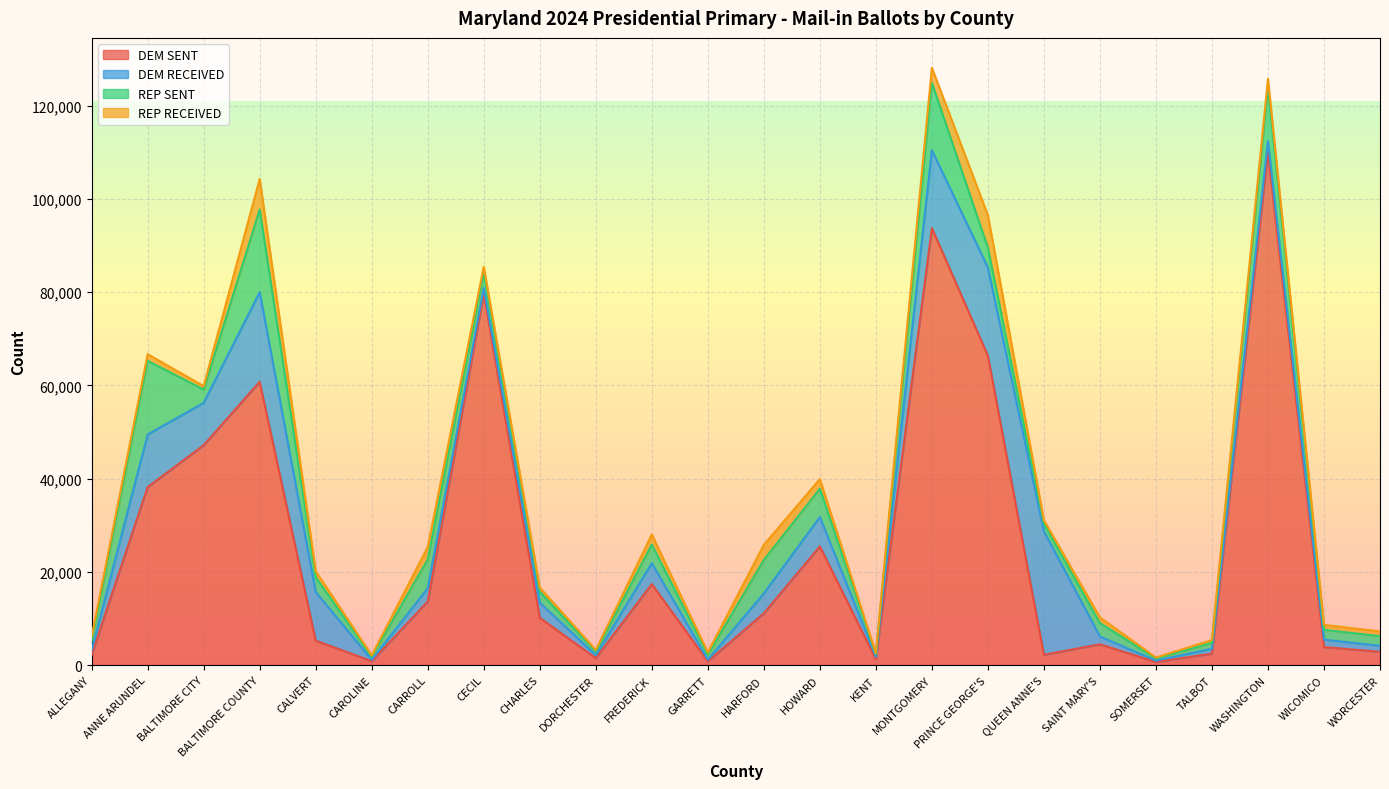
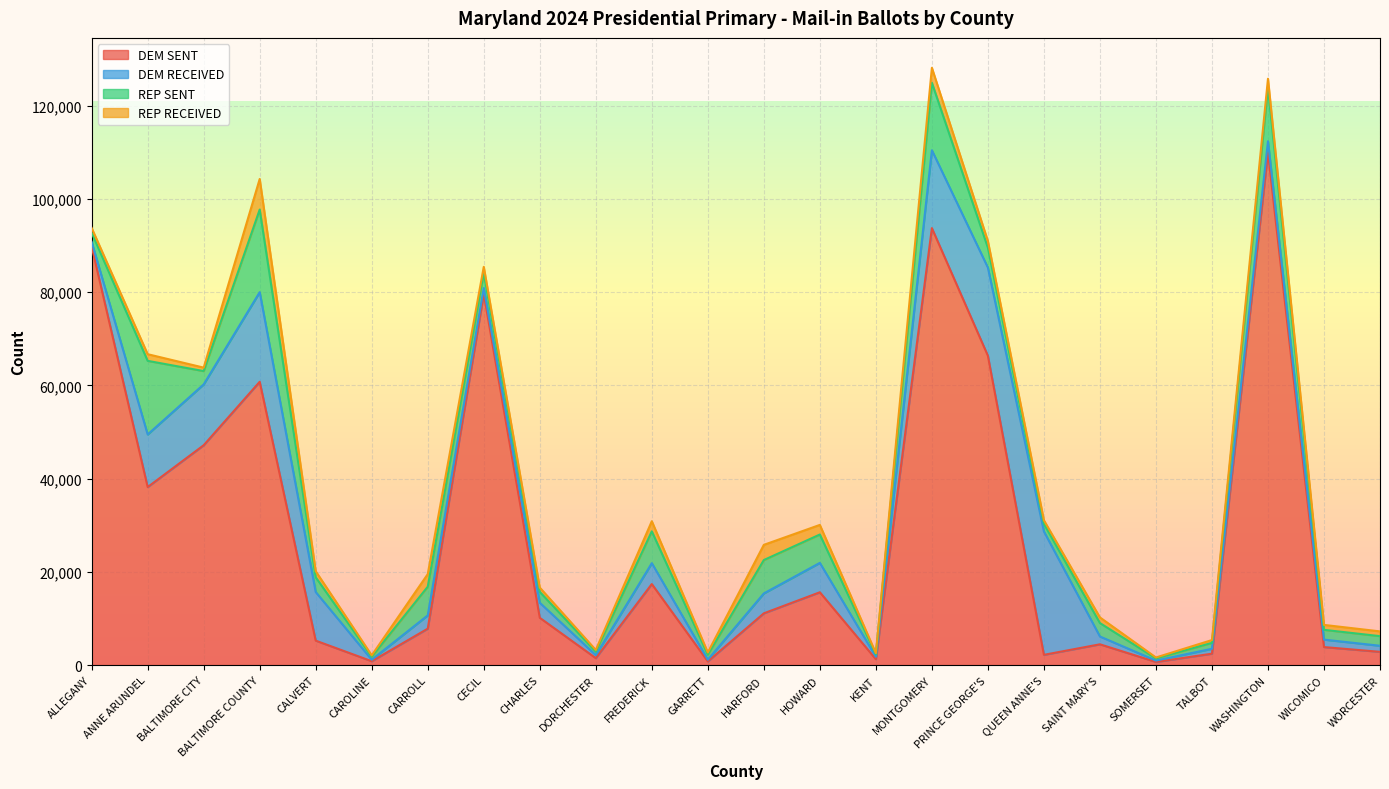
DEM SENT, ALLEGANY: 2,000 -> 90,000
DEM RECEIVED, BALTIMORE CITY: 9,000 -> 13,000
DEM SENT, CARROLL: 14,000 -> 8,000
REP SENT, FREDERICK: 4,000 -> 7,000
DEM SENT, HOWARD: 25,000 -> 16,000
REP RECEIVED, PRINCE GEORGE'S: 7,000 -> 1,000
